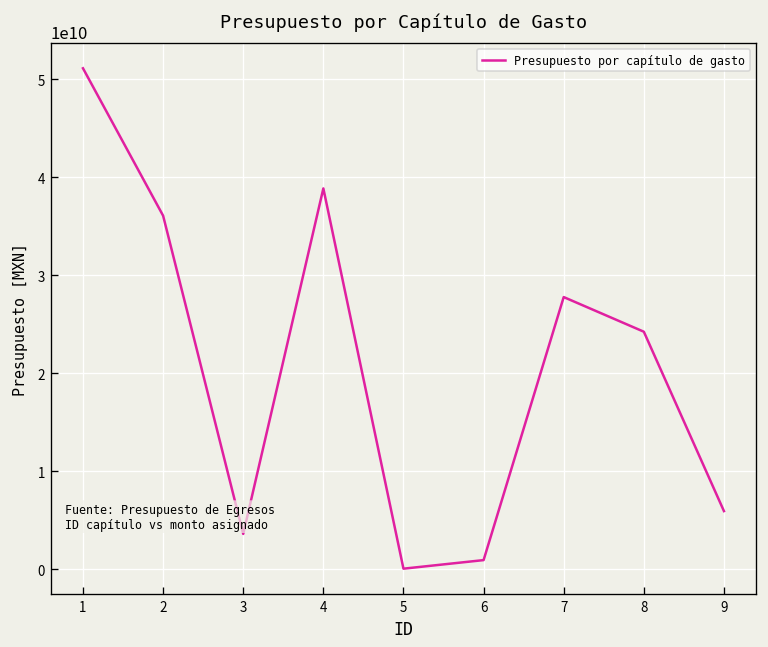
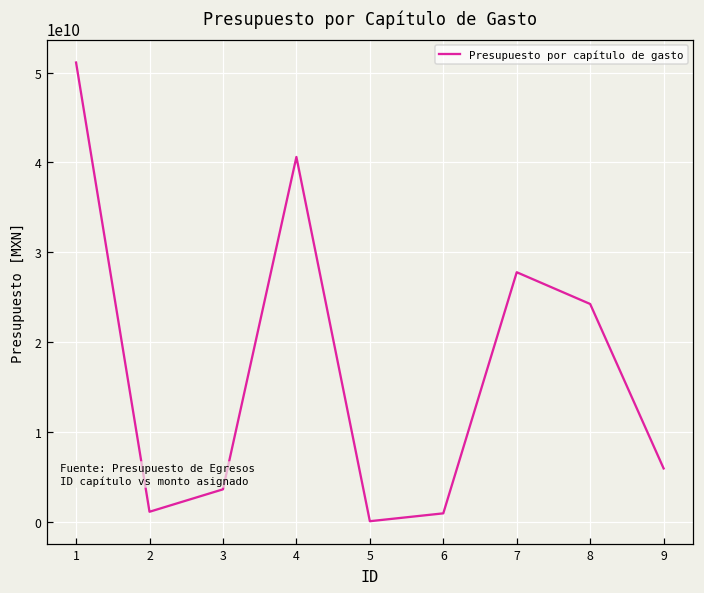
2: 36000000000 -> 1000000000
4: 39000000000 -> 41000000000
